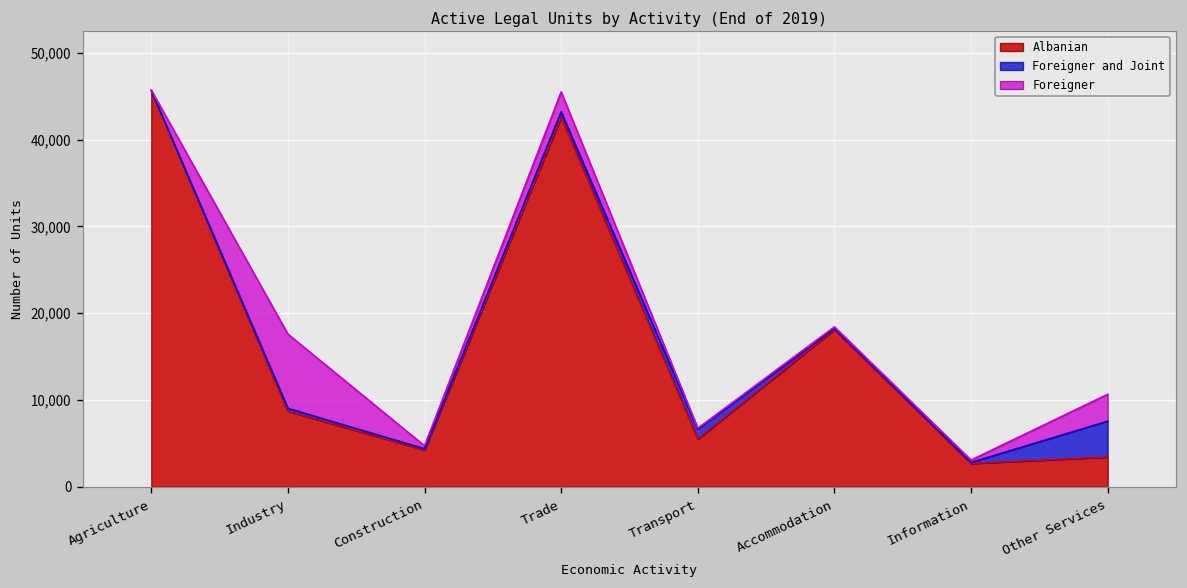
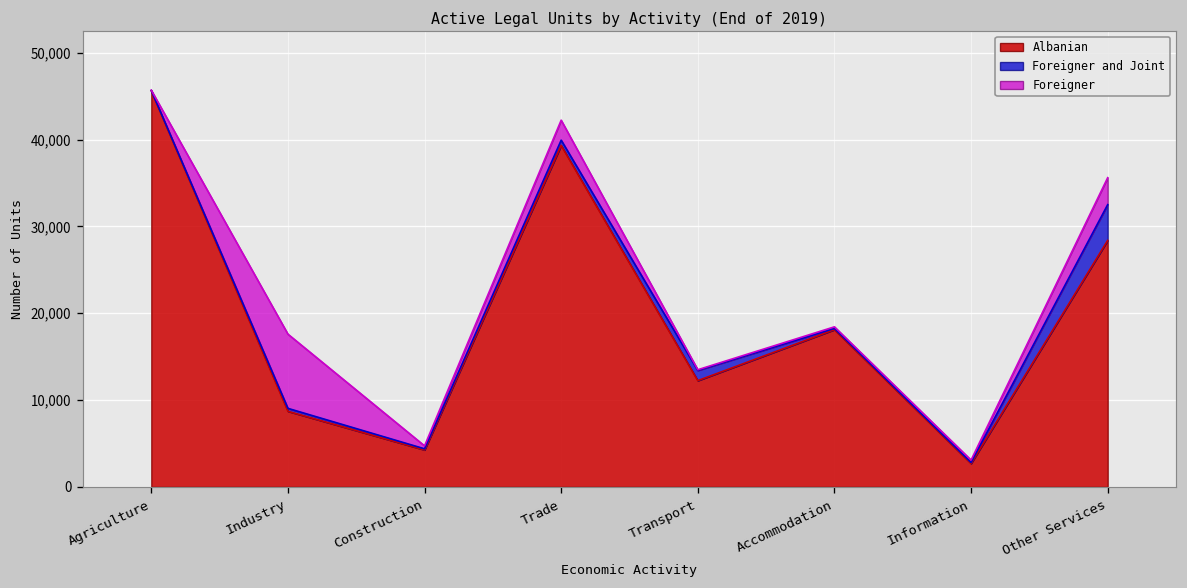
Albanian, Trade: 43,000 -> 39,000
Albanian, Transport: 5,000 -> 12,000
Albanian, Other Services: 3,000 -> 28,000
